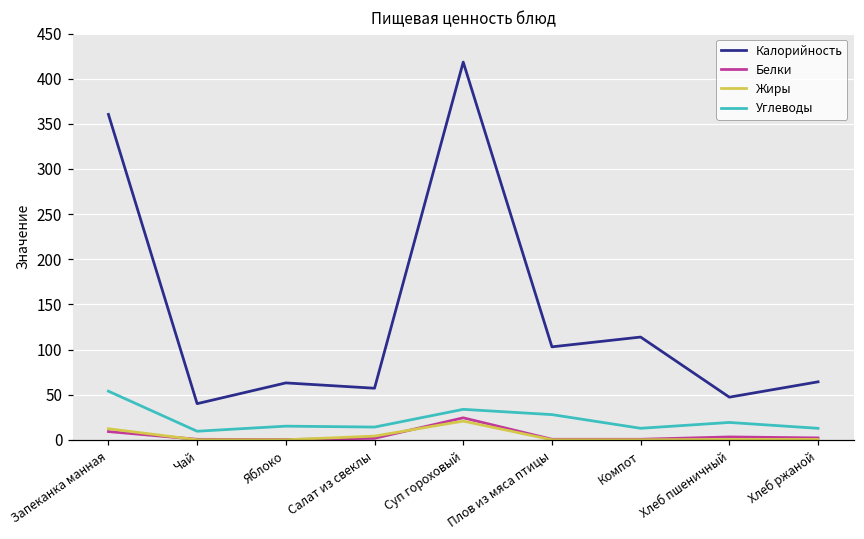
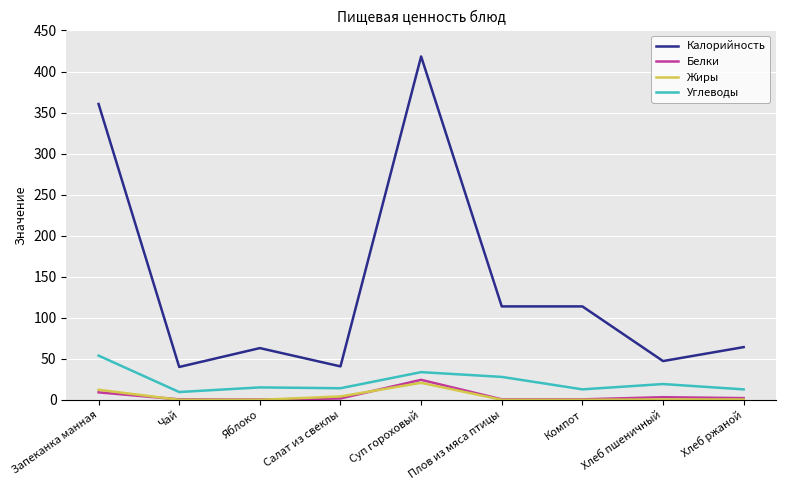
Калорийность, Салат из свеклы: 60 -> 40
Калорийность, Плов из мяса птицы: 100 -> 110
